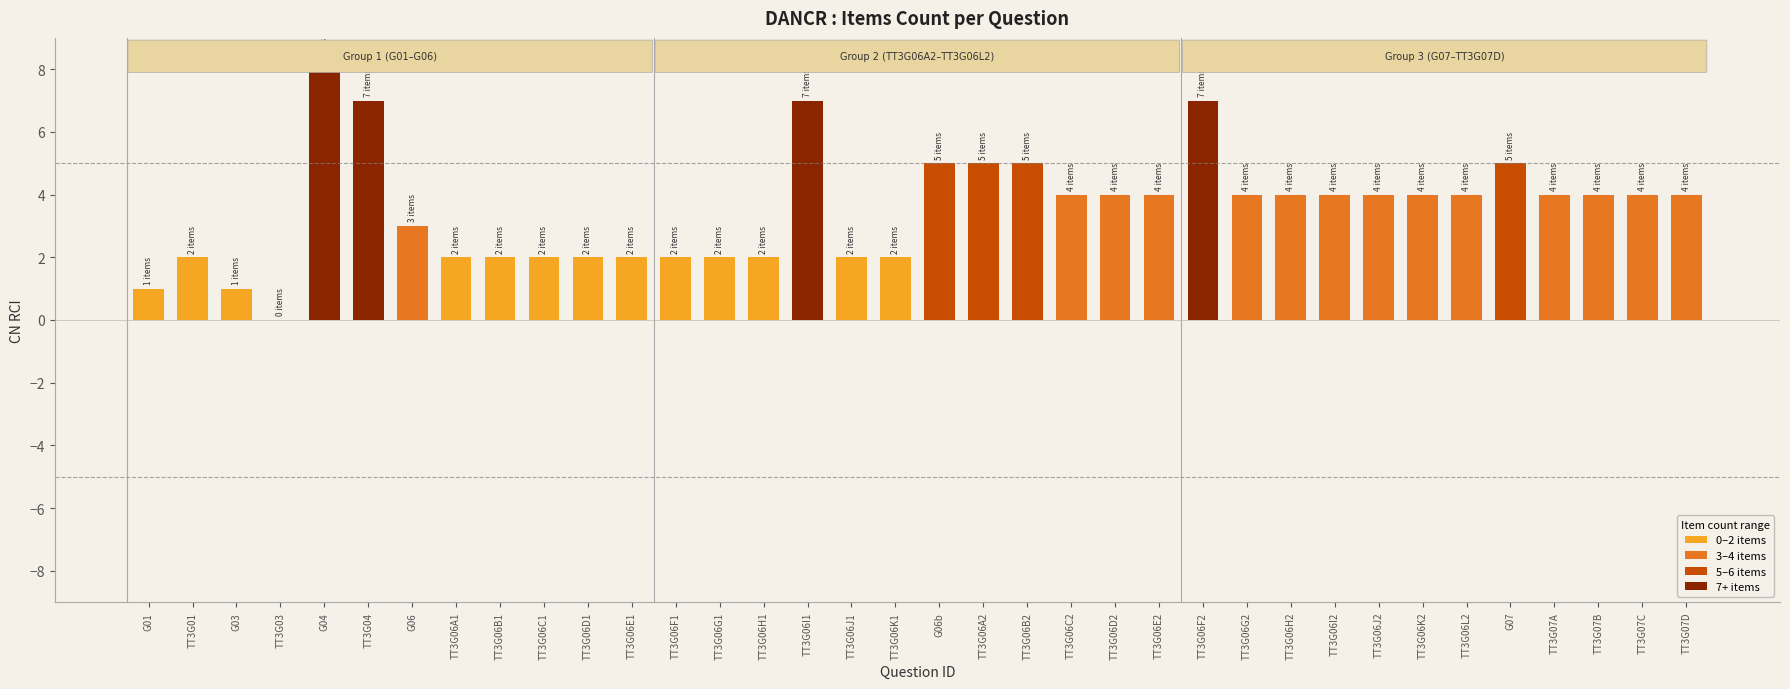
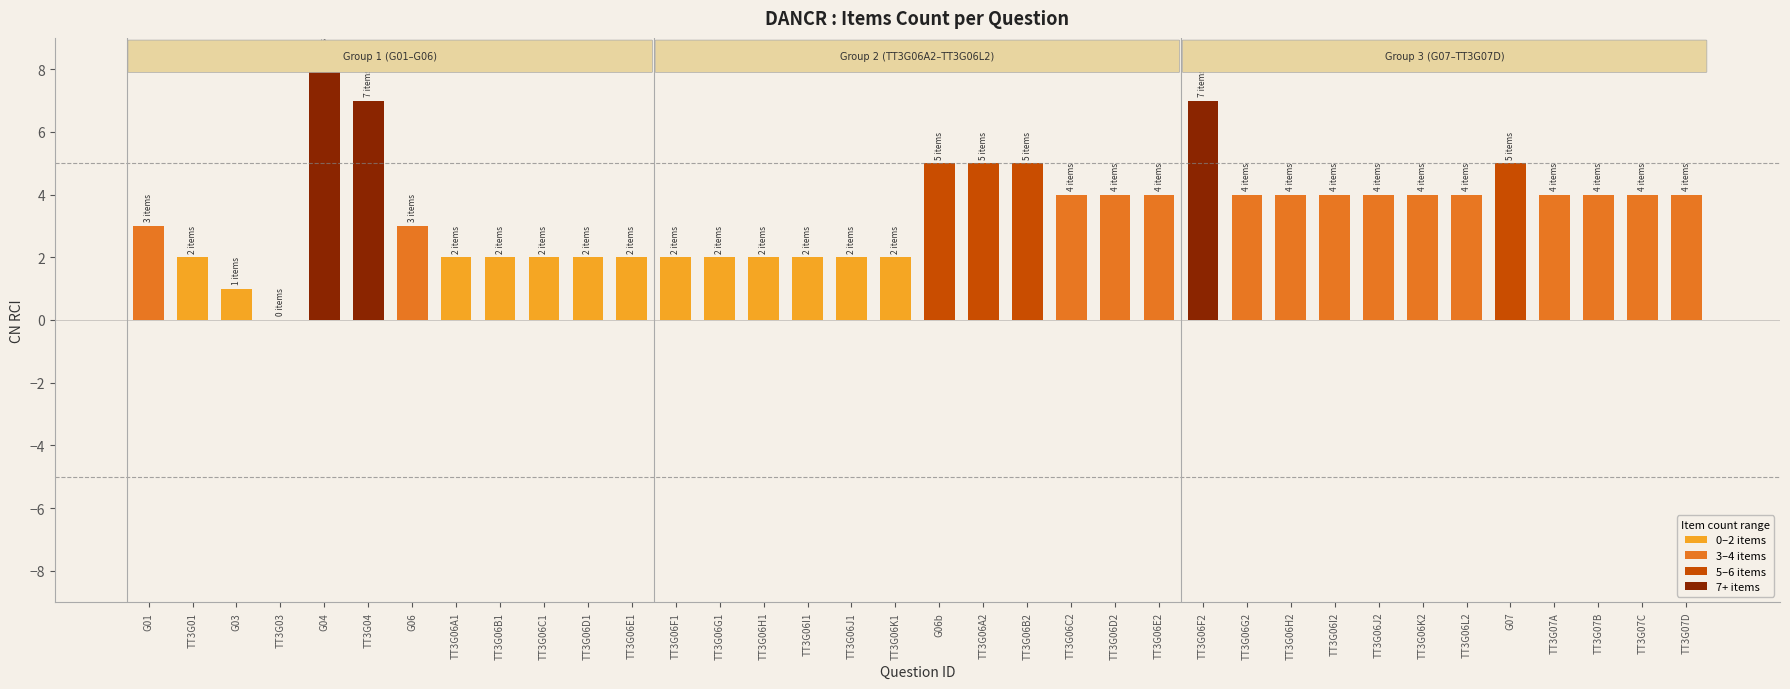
G01: 1 -> 3
TT3G06I1: 7 -> 2
